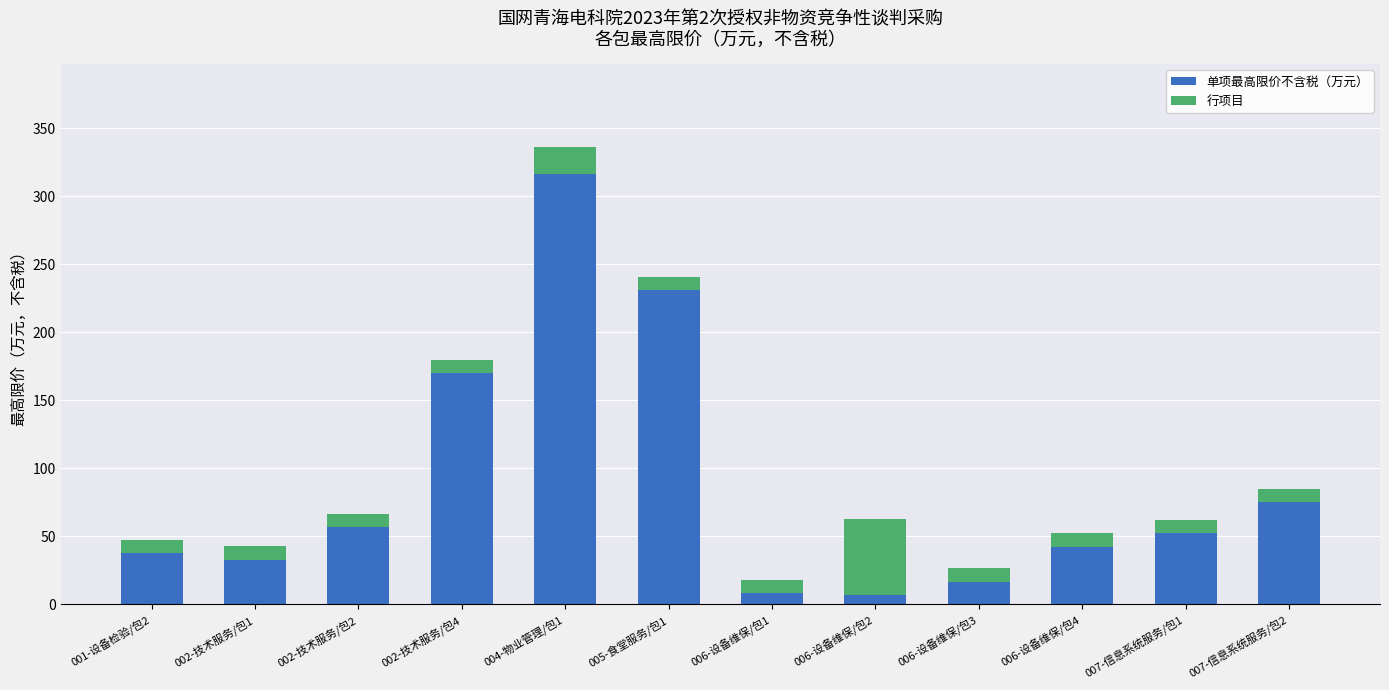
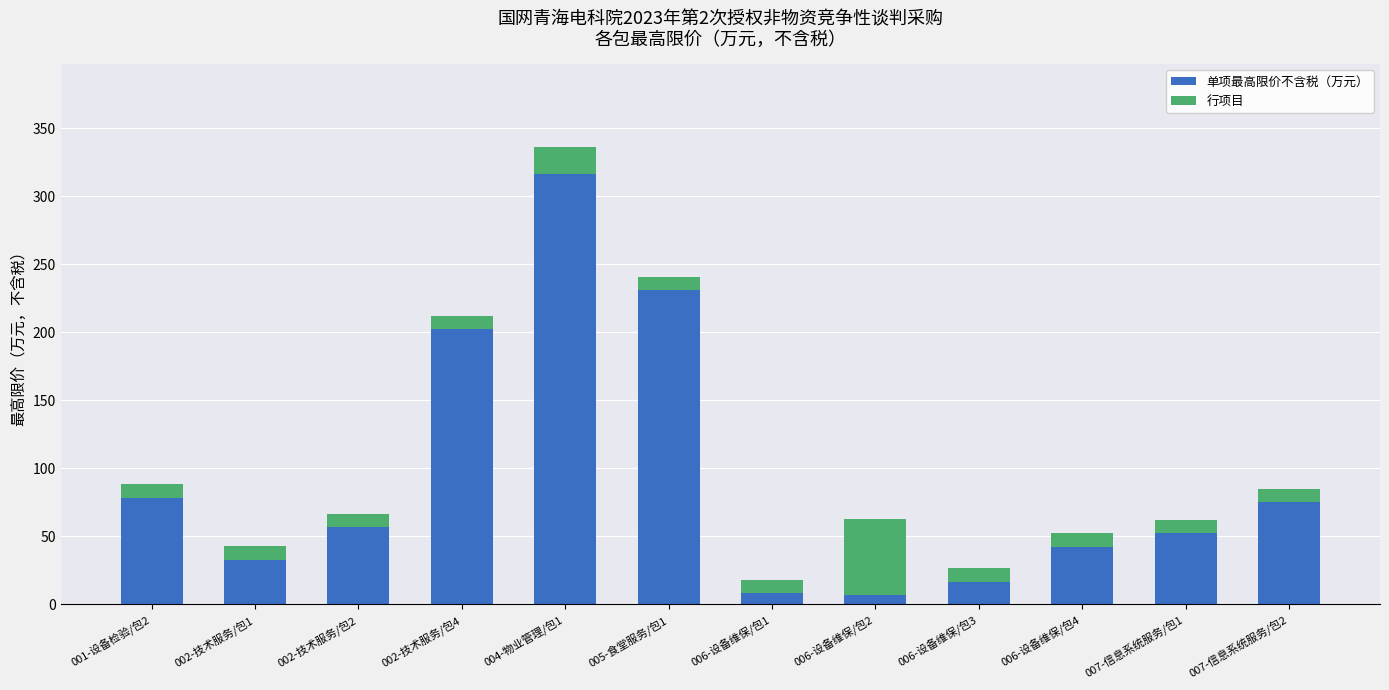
单项最高限价不含税（万元）, 001-设备检验/包2: 38 -> 78
单项最高限价不含税（万元）, 002-技术服务/包4: 170 -> 202
